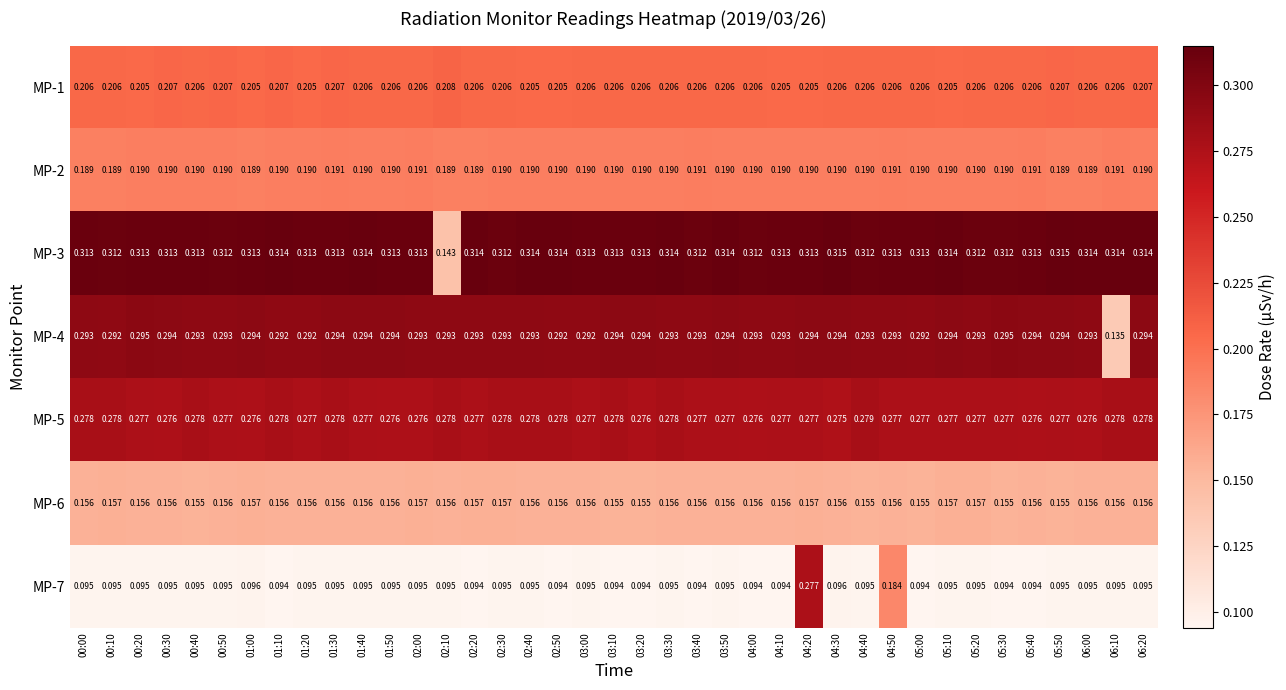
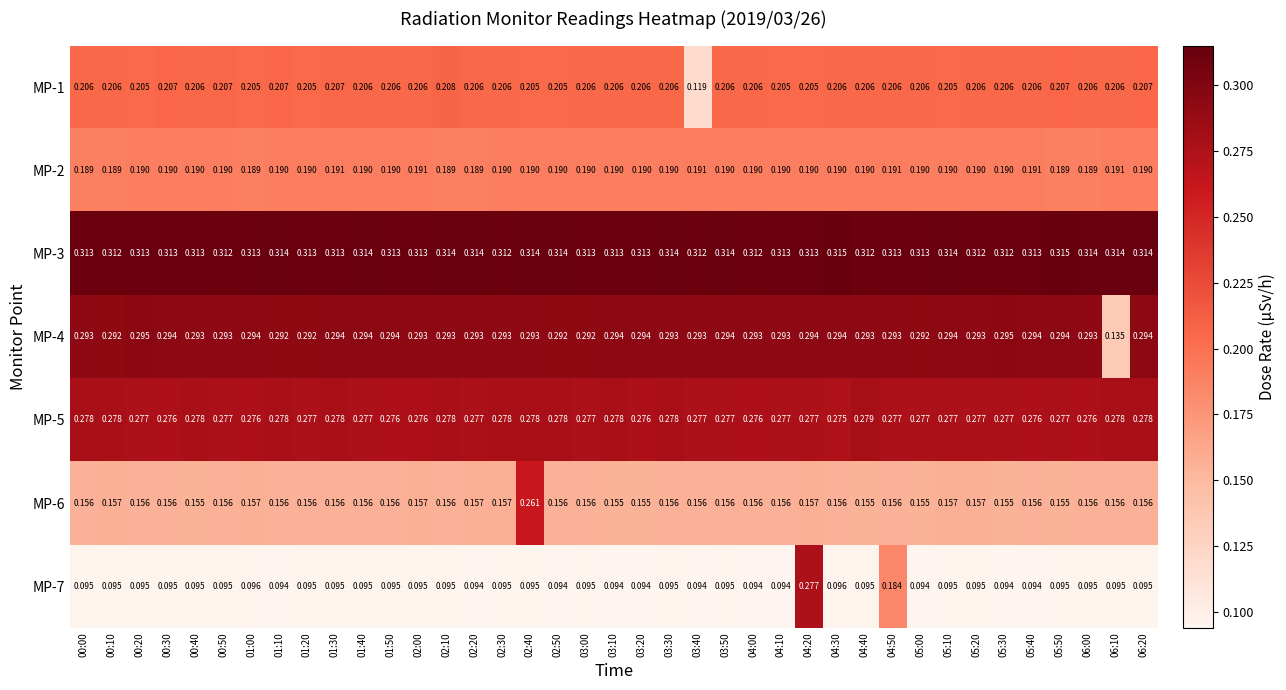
MP-1, 03:40: 0.206 -> 0.119
MP-3, 02:10: 0.143 -> 0.314
MP-6, 02:40: 0.156 -> 0.261
